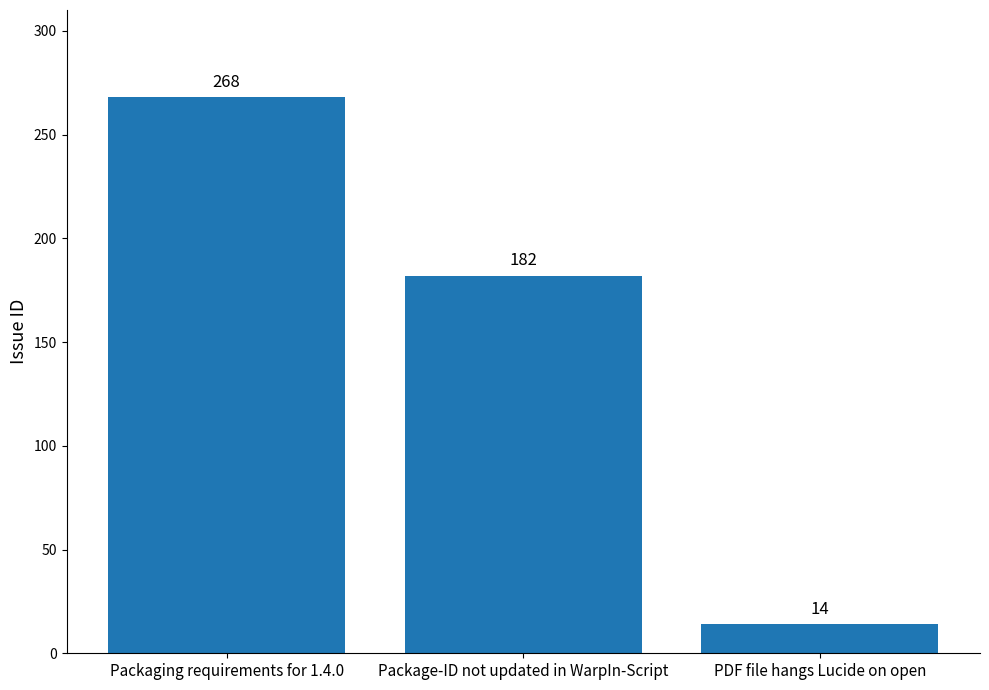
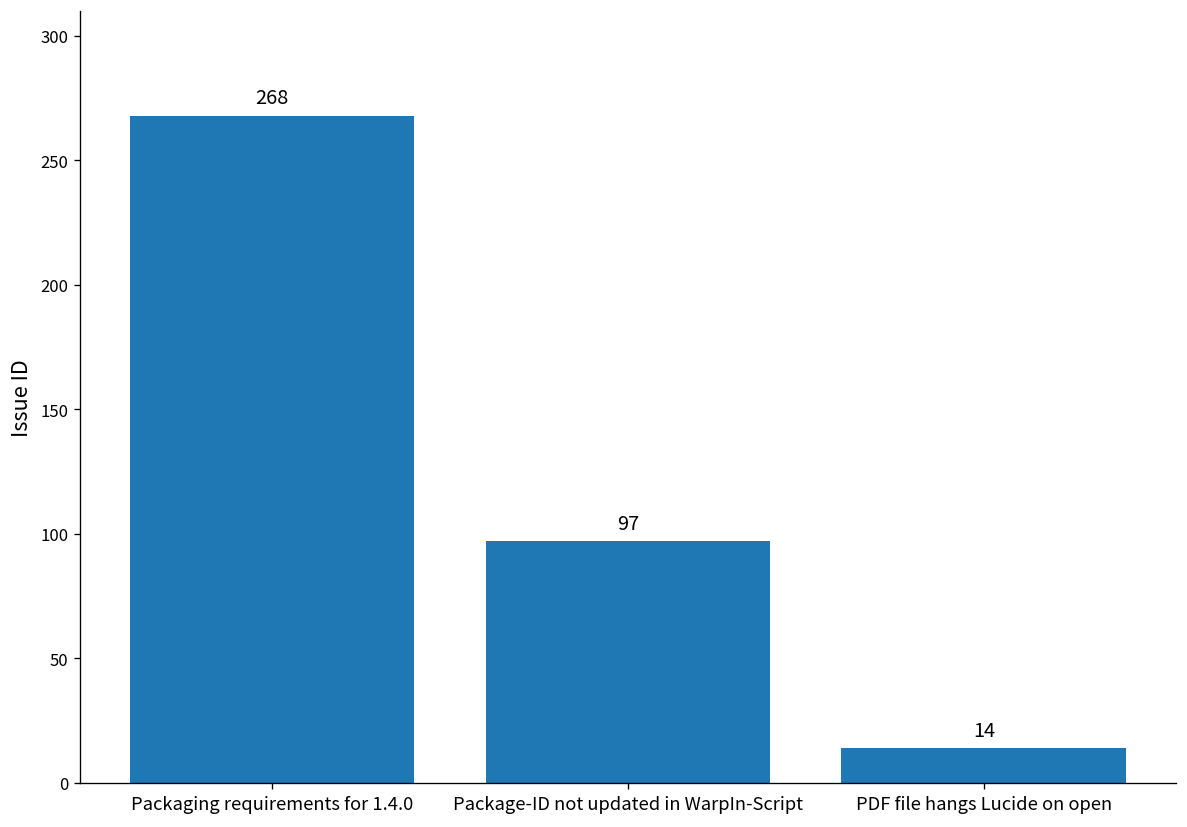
Package-ID not updated in WarpIn-Script: 182 -> 97
